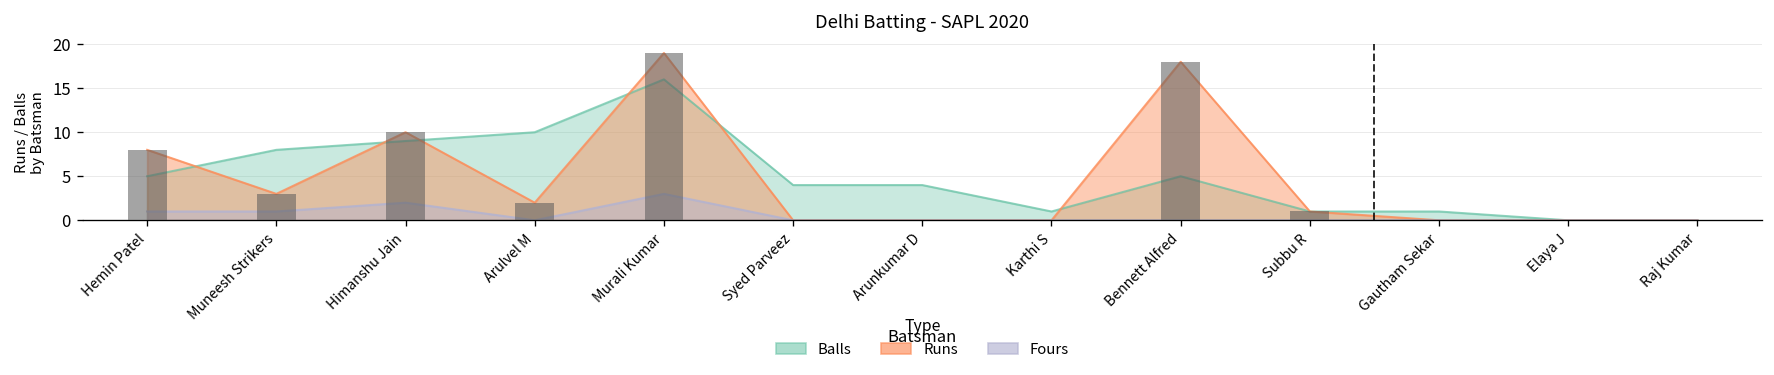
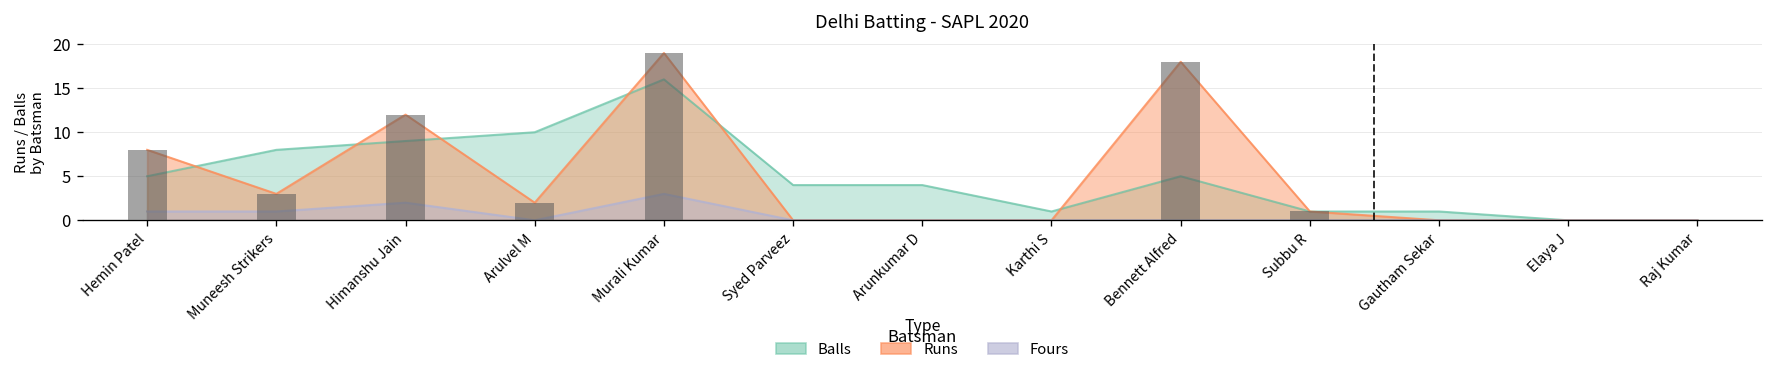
Runs, Himanshu Jain: 10 -> 12
